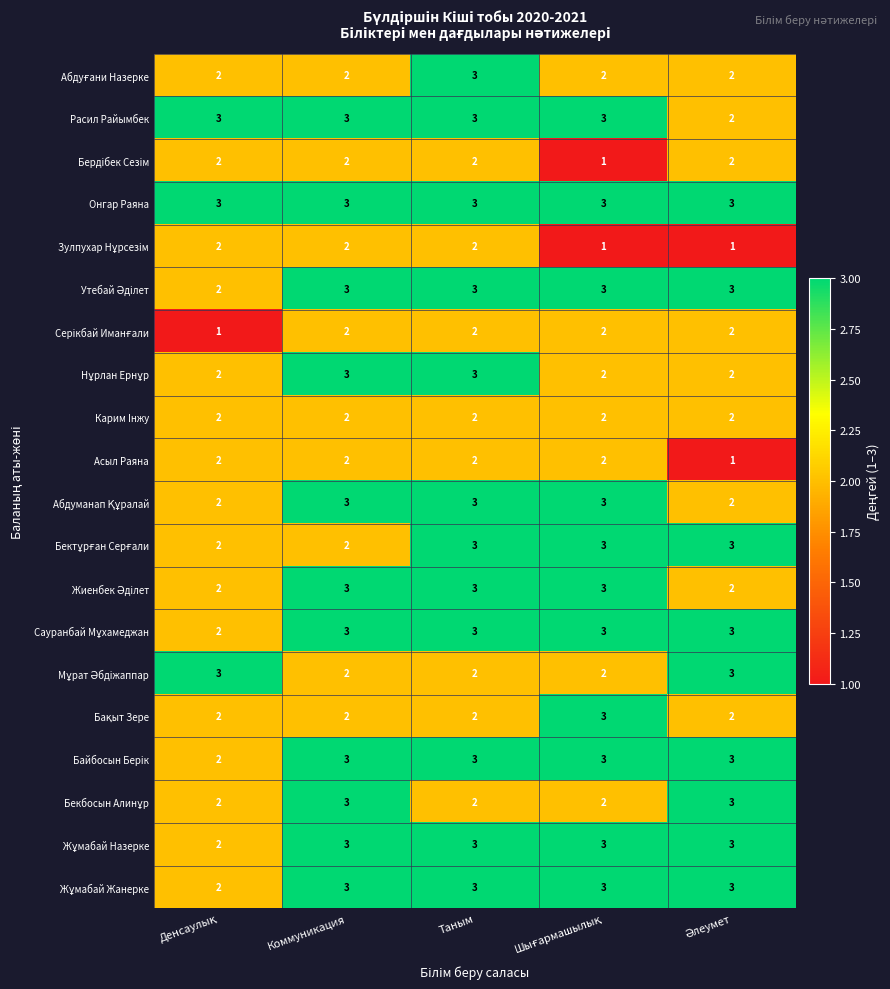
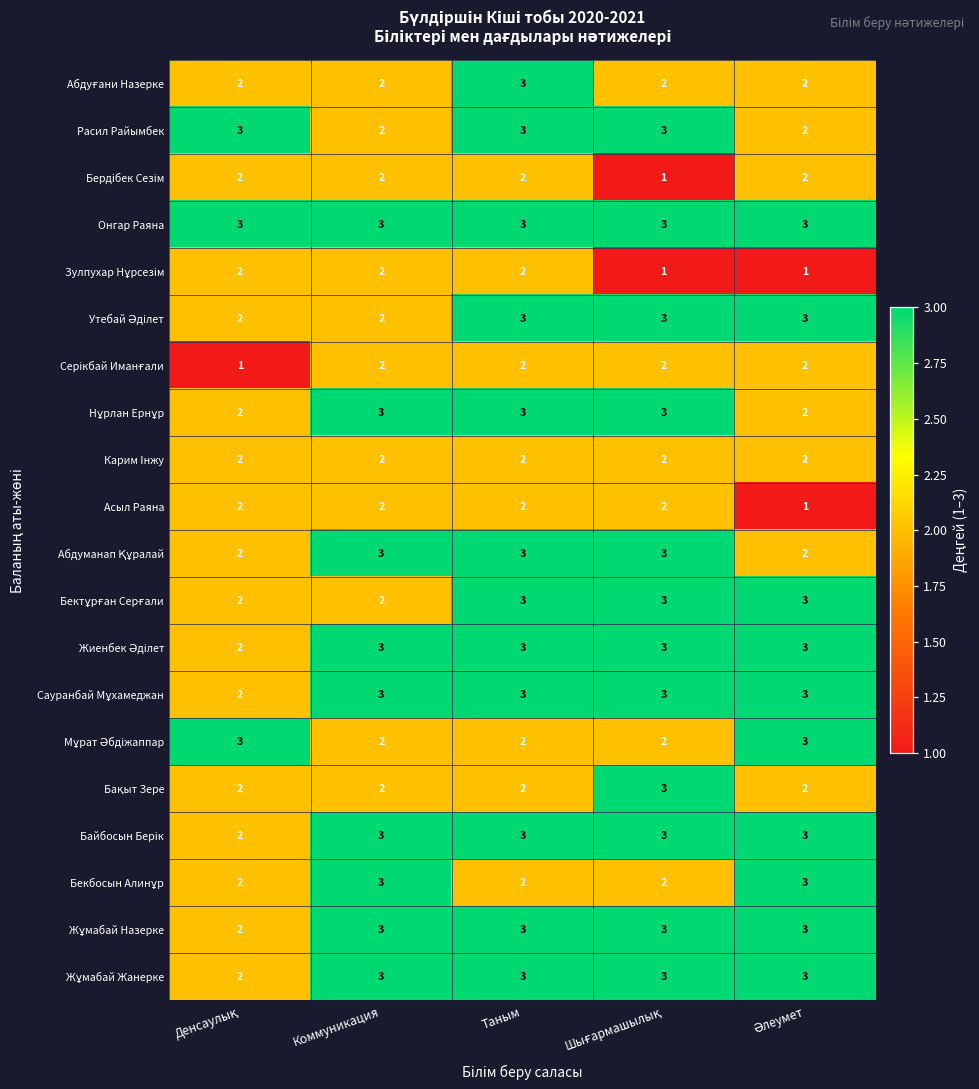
Расил Райымбек, Коммуникация: 3 -> 2
Утебай Әділет, Коммуникация: 3 -> 2
Нұрлан Ернұр, Шығармашылық: 2 -> 3
Жиенбек Әділет, Әлеумет: 2 -> 3
